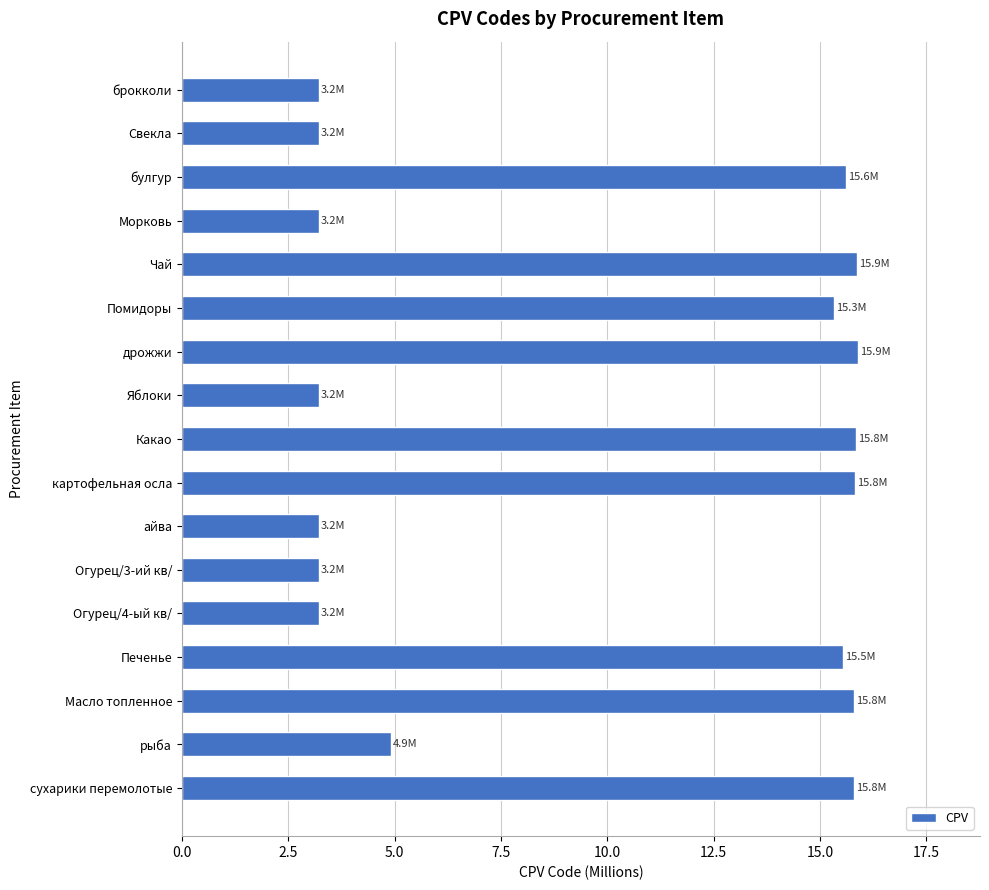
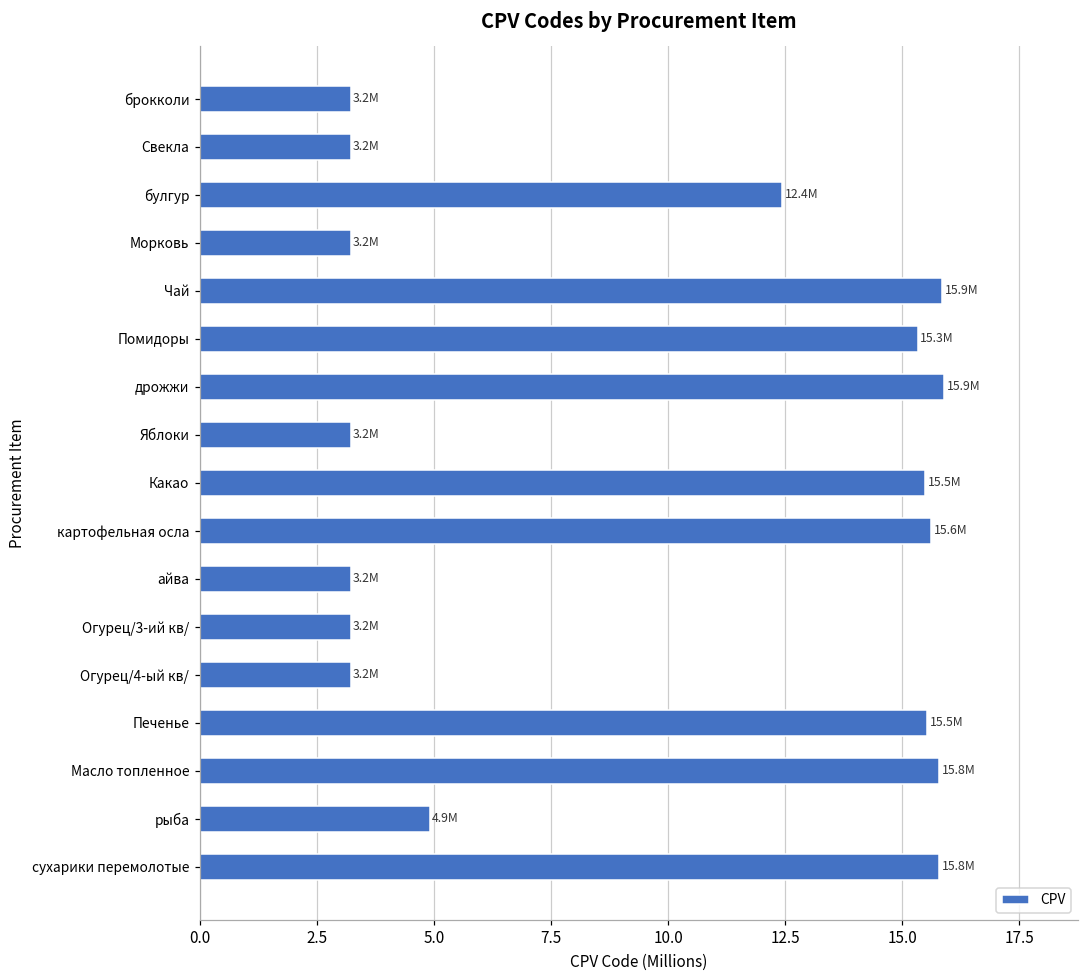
булгур: 15.6M -> 12.4M
Какао: 15.8M -> 15.5M
картофельная осла: 15.8M -> 15.6M
